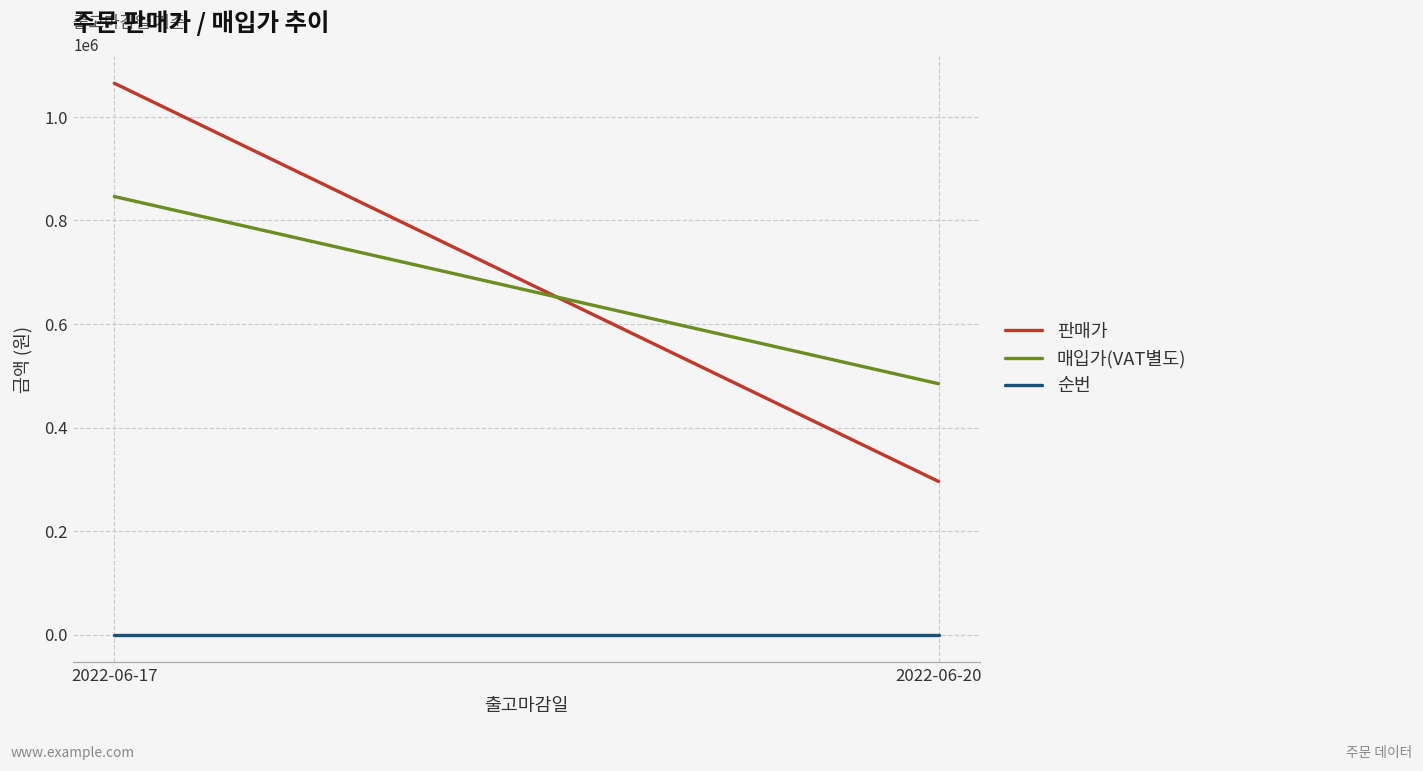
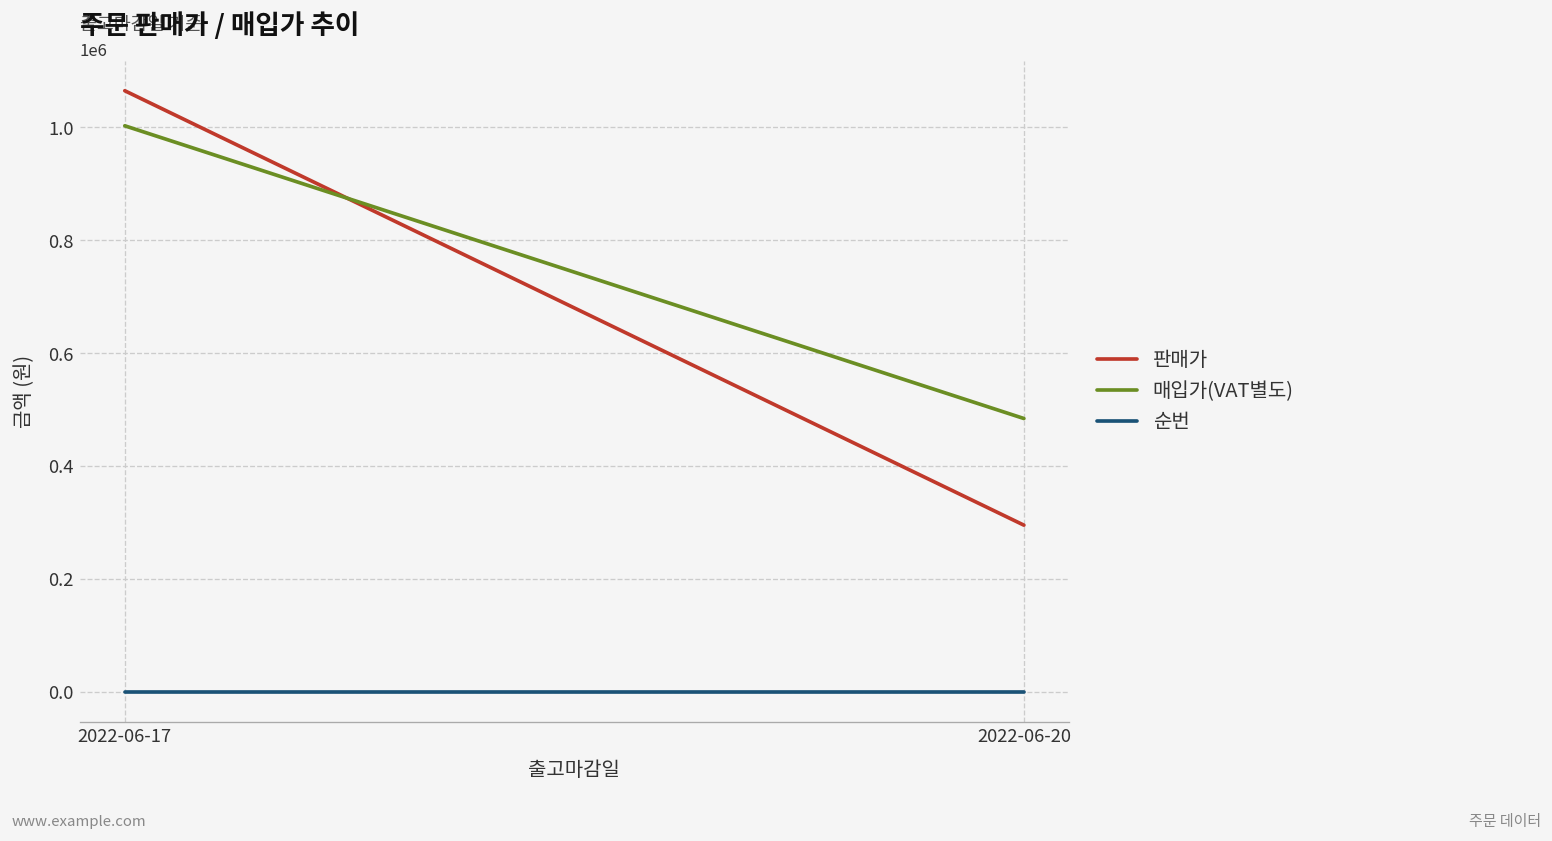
매입가(VAT별도), 2022-06-17: 850000 -> 1000000
